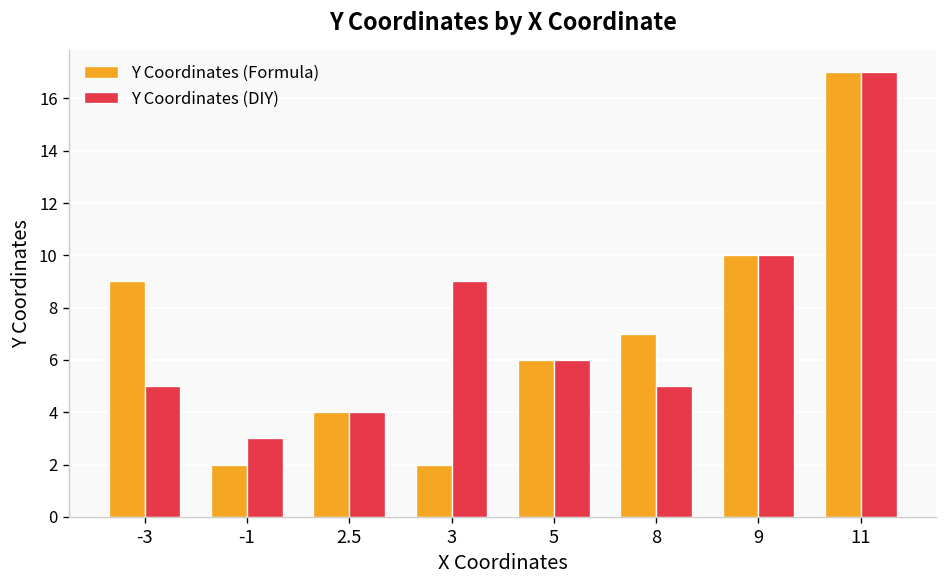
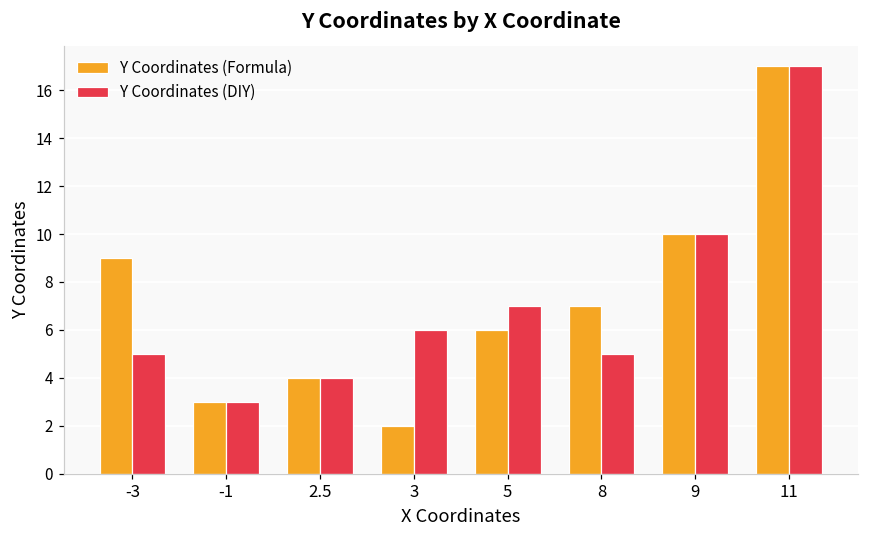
Y Coordinates (Formula), -1: 2 -> 3
Y Coordinates (DIY), 3: 9 -> 6
Y Coordinates (DIY), 5: 6 -> 7
